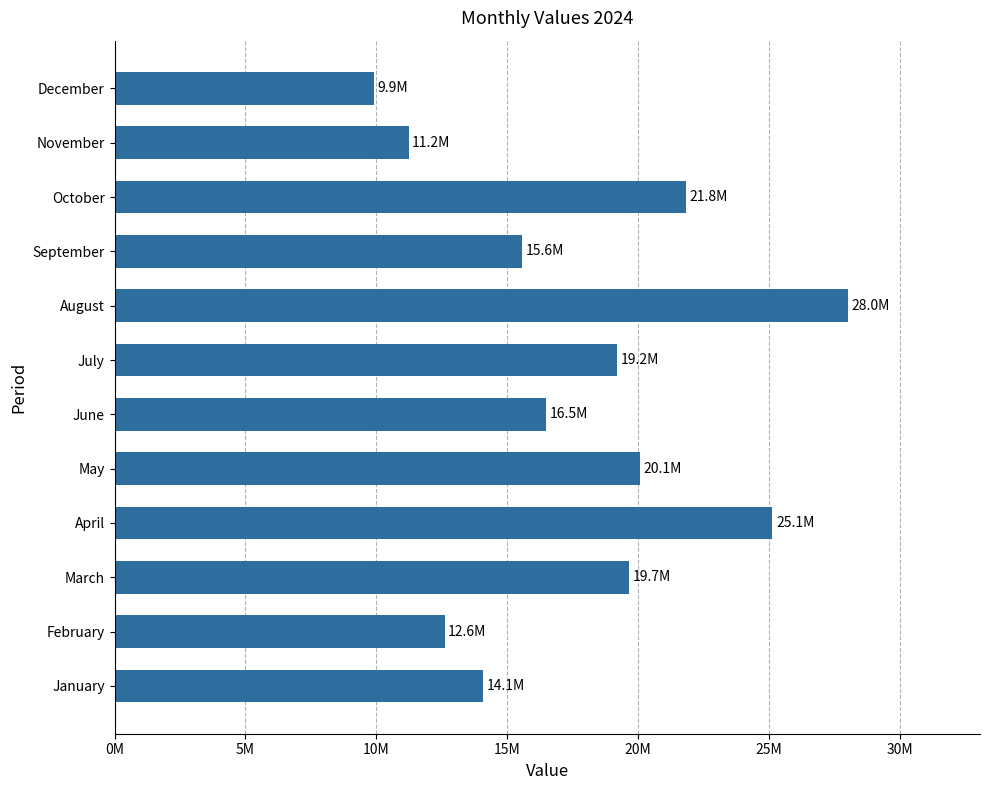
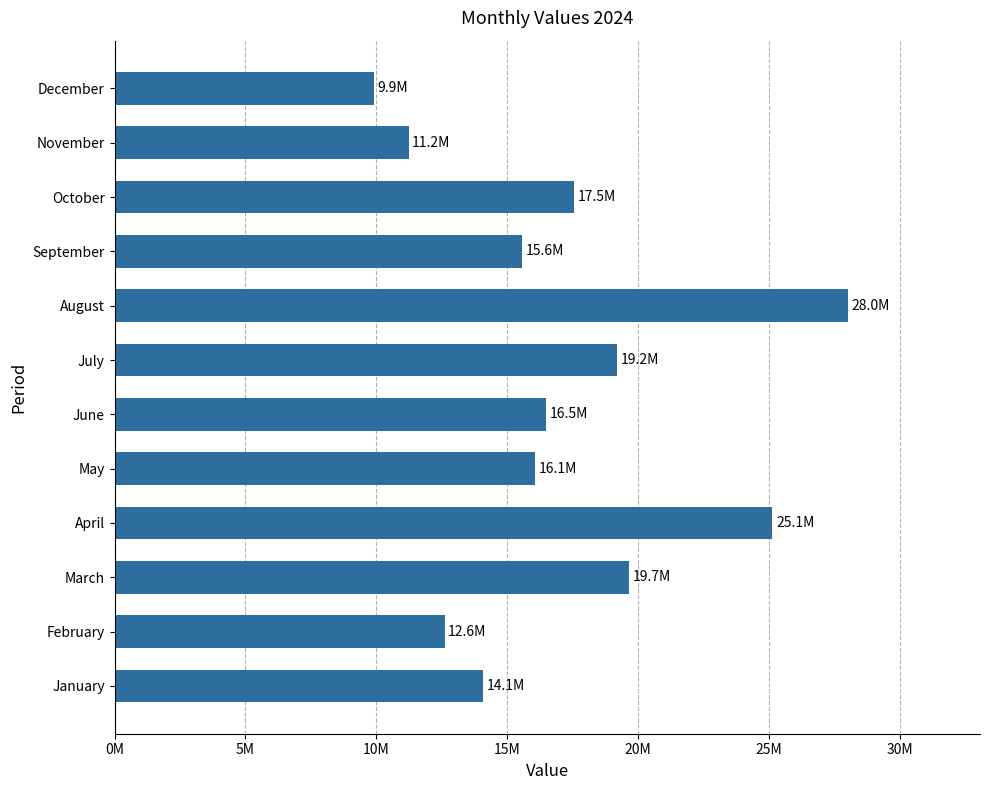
October: 21.8M -> 17.5M
May: 20.1M -> 16.1M
